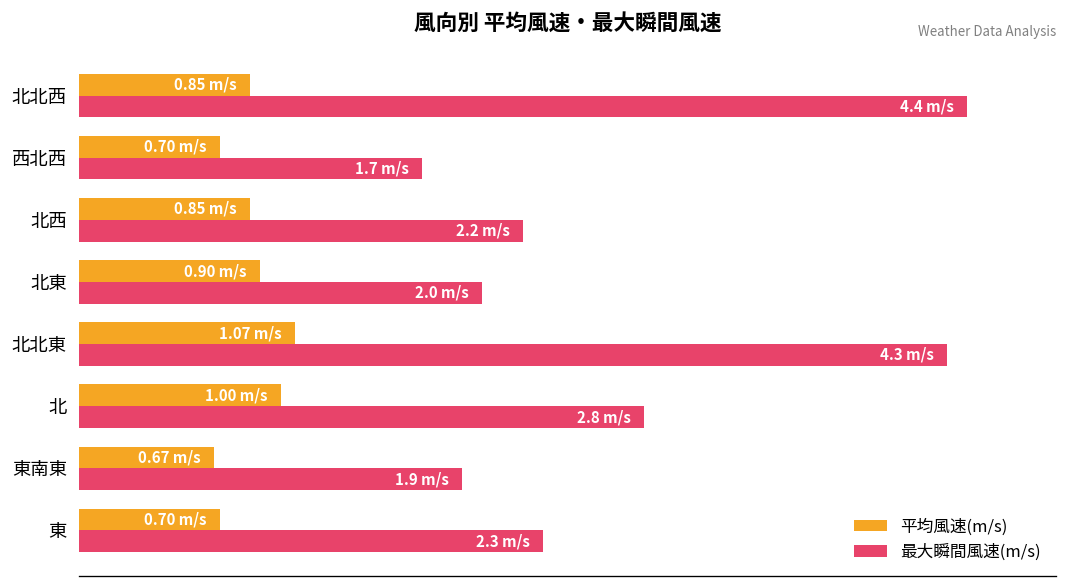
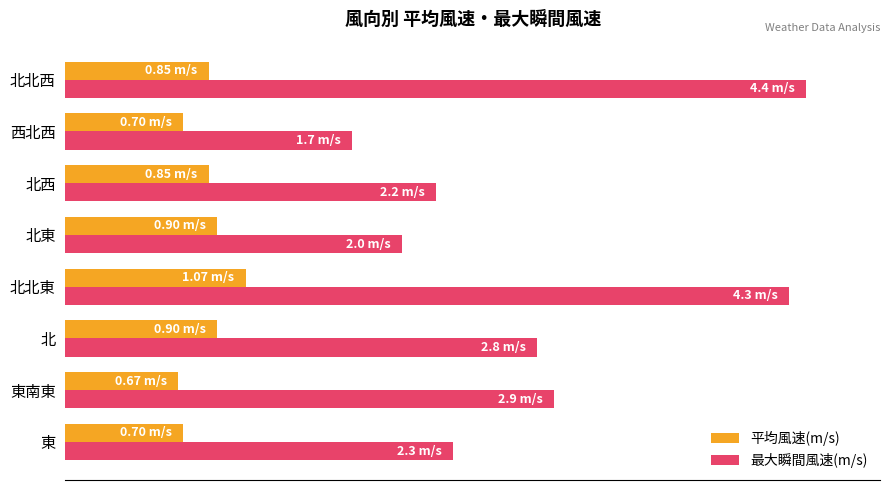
平均風速(m/s), 北: 1.00 -> 0.90
最大瞬間風速(m/s), 東南東: 1.9 -> 2.9
